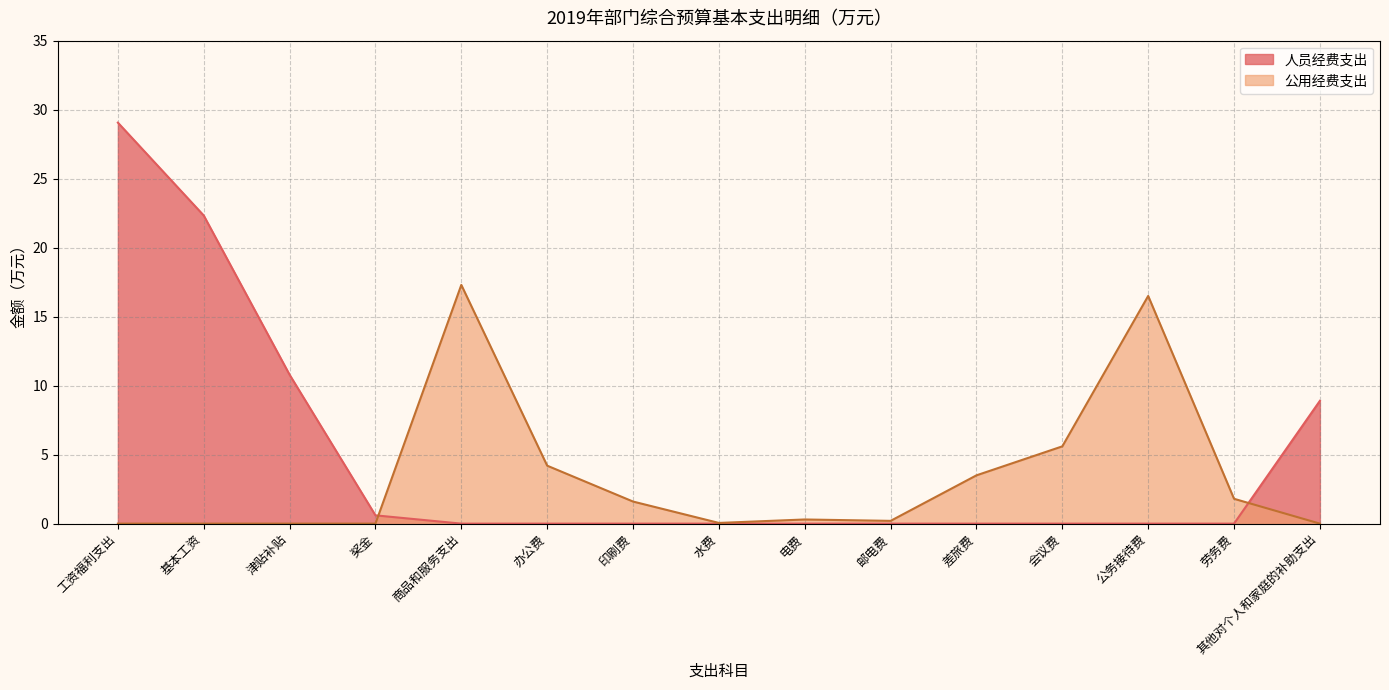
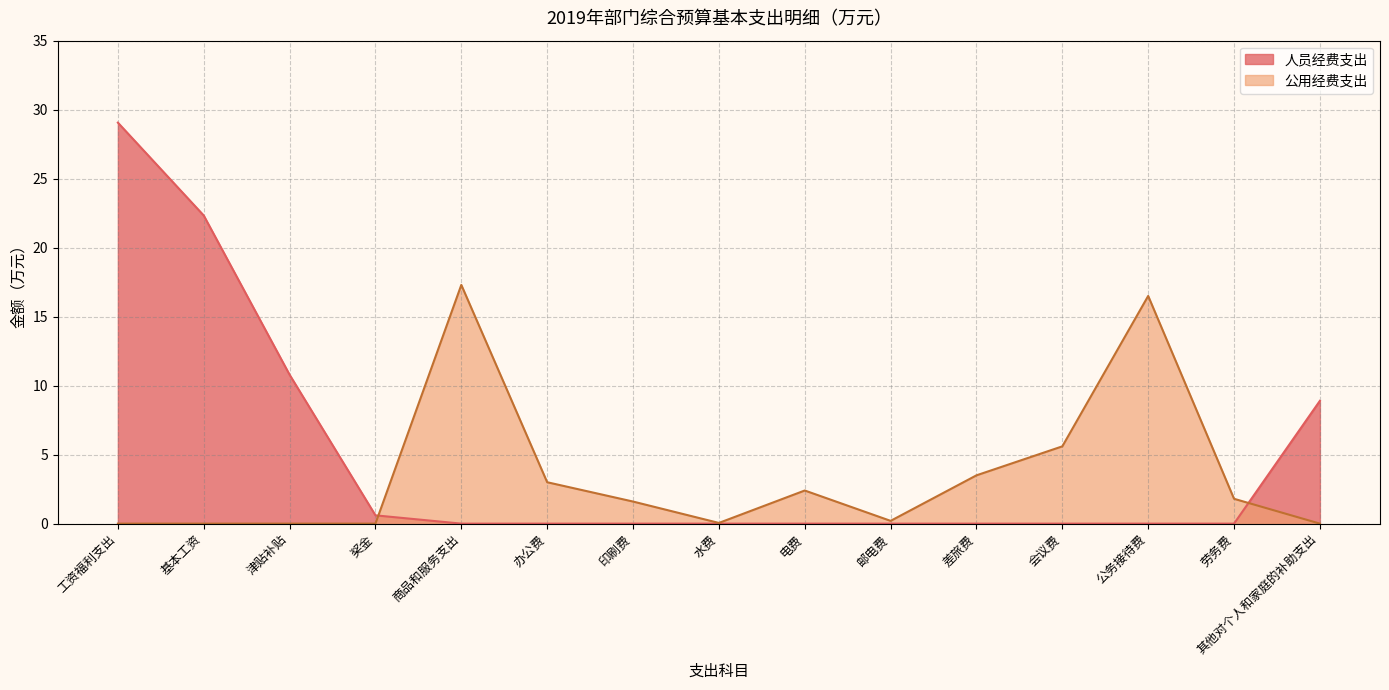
公用经费支出, 办公费: 4.2 -> 3.0
公用经费支出, 电费: 0.3 -> 2.4
